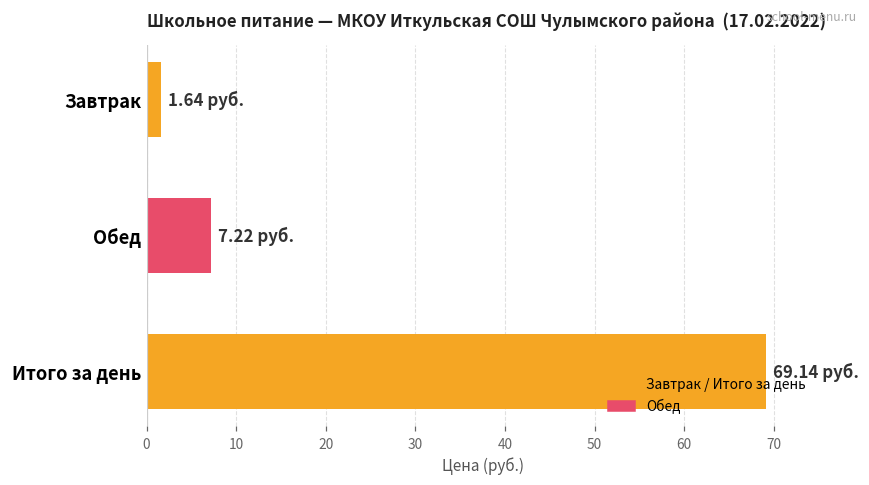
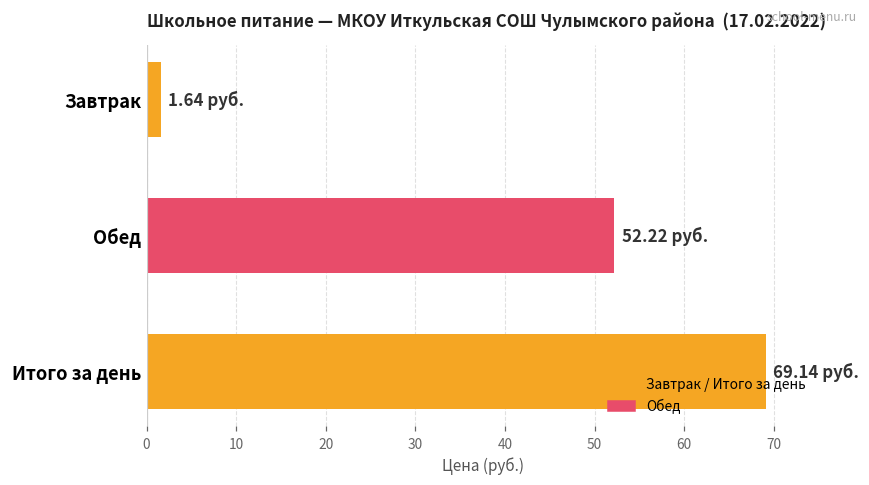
Обед: 7.22 -> 52.22
